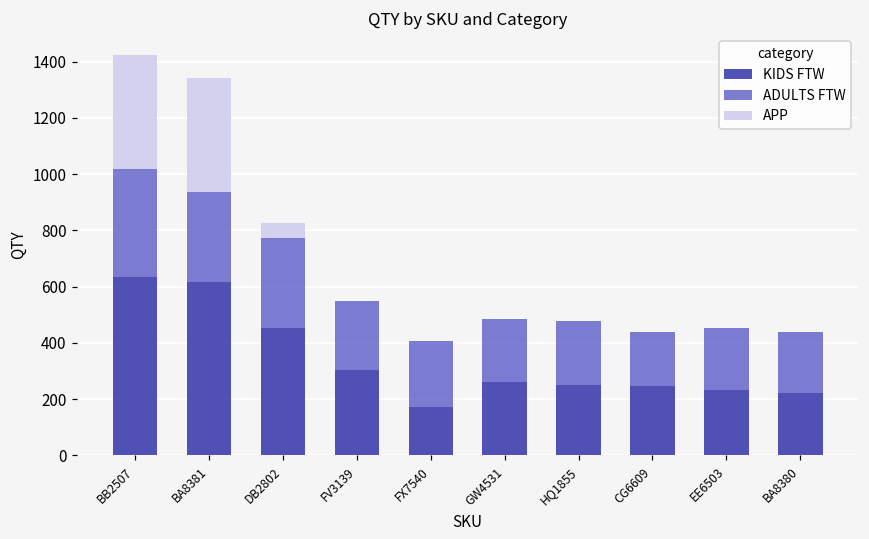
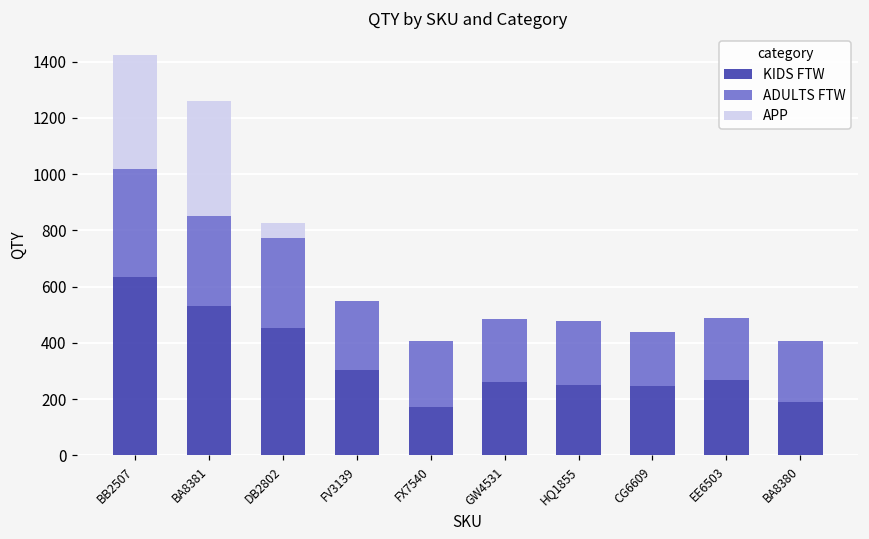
KIDS FTW, BA8381: 620 -> 530
KIDS FTW, EE6503: 230 -> 270
KIDS FTW, BA8380: 220 -> 190
